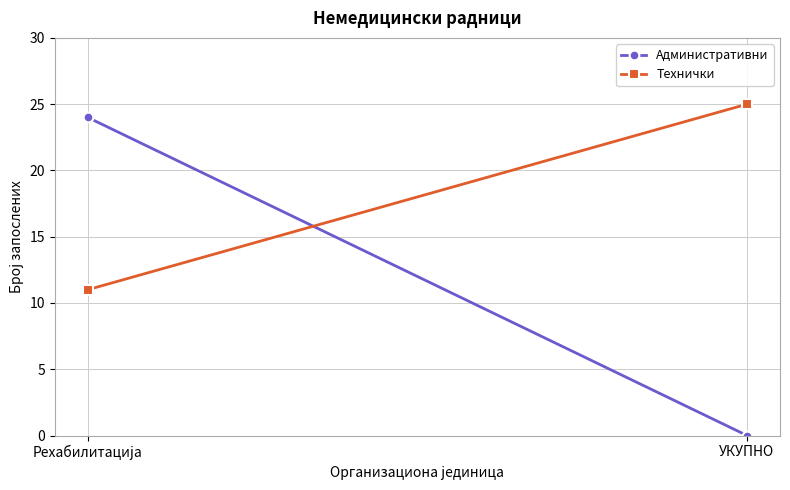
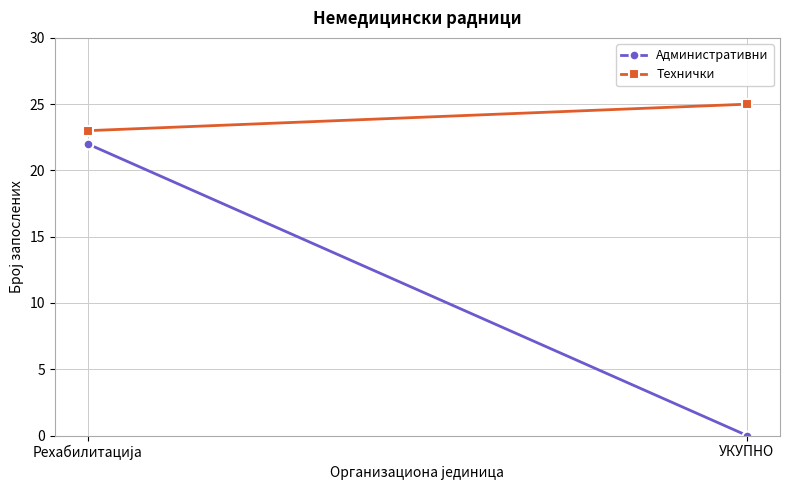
Административни, Рехабилитација: 24 -> 22
Технички, Рехабилитација: 11 -> 23
